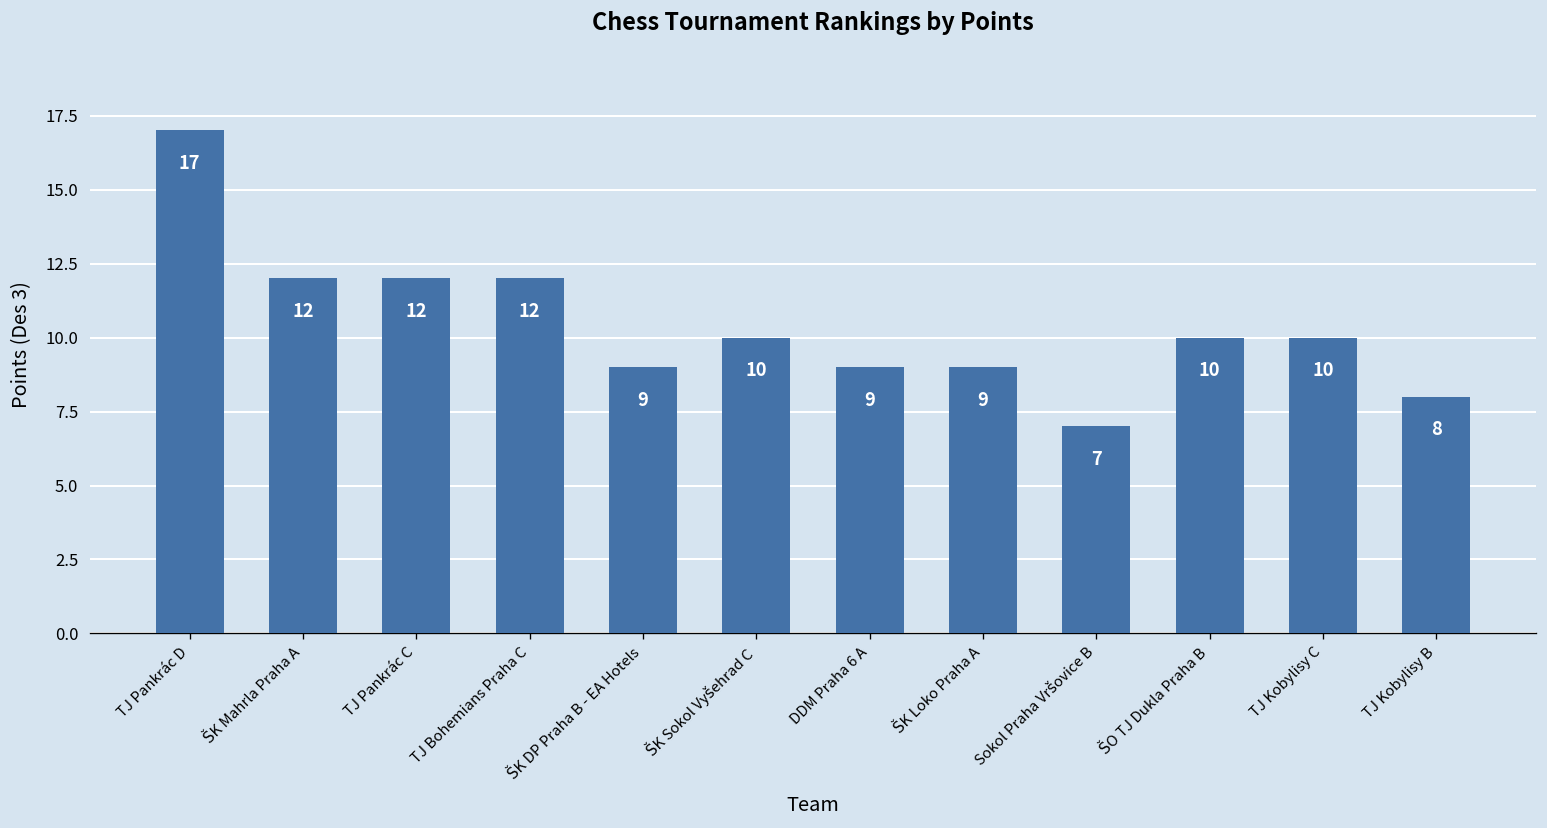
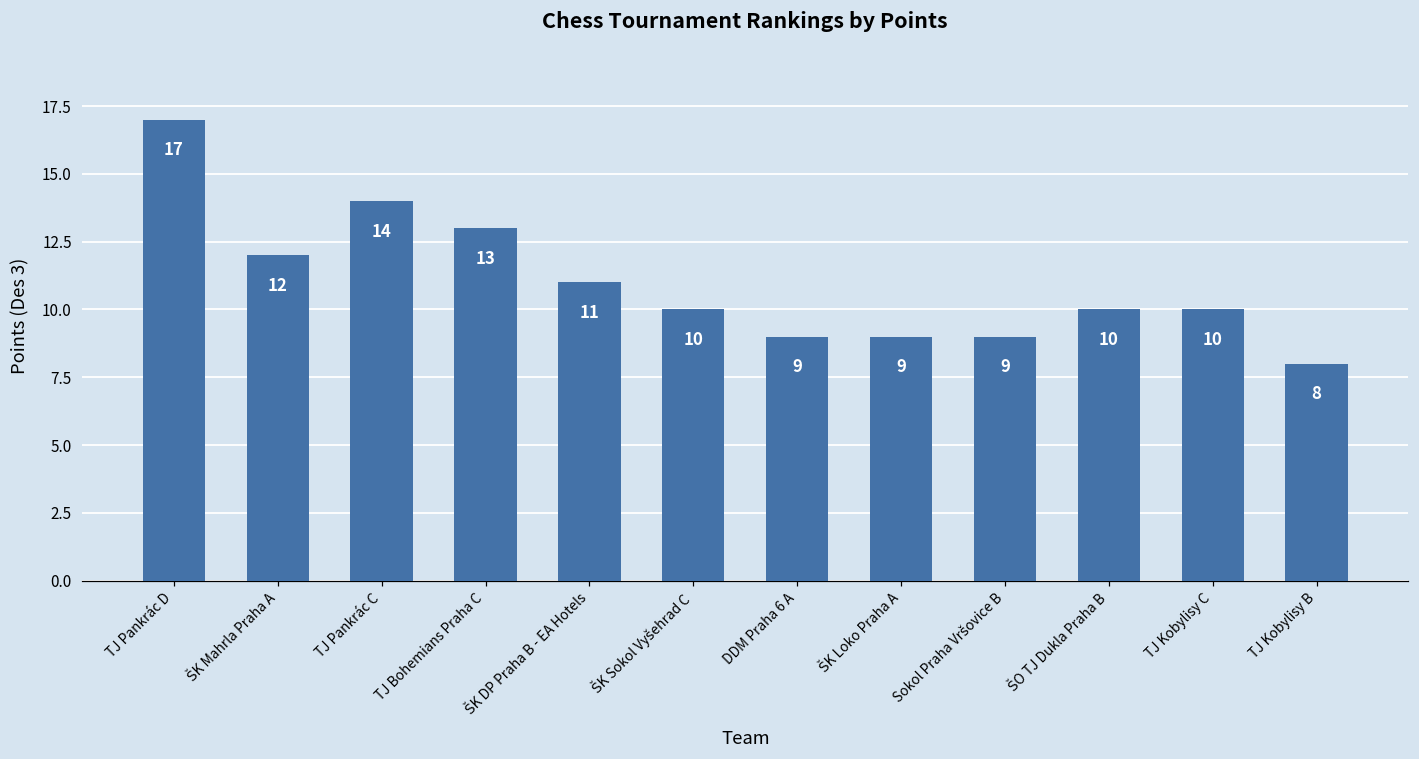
TJ Pankrác C: 12 -> 14
TJ Bohemians Praha C: 12 -> 13
ŠK DP Praha B - EA Hotels: 9 -> 11
Sokol Praha Vršovice B: 7 -> 9
